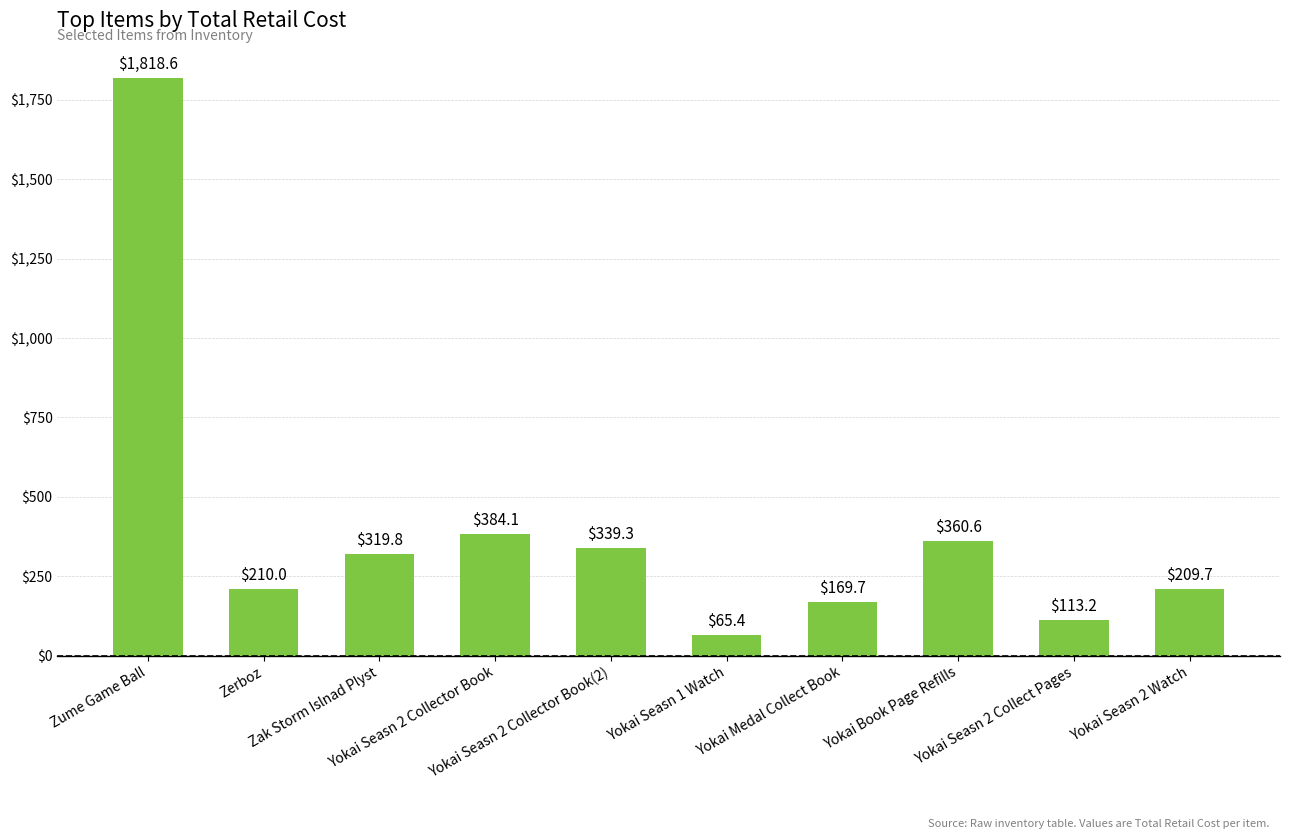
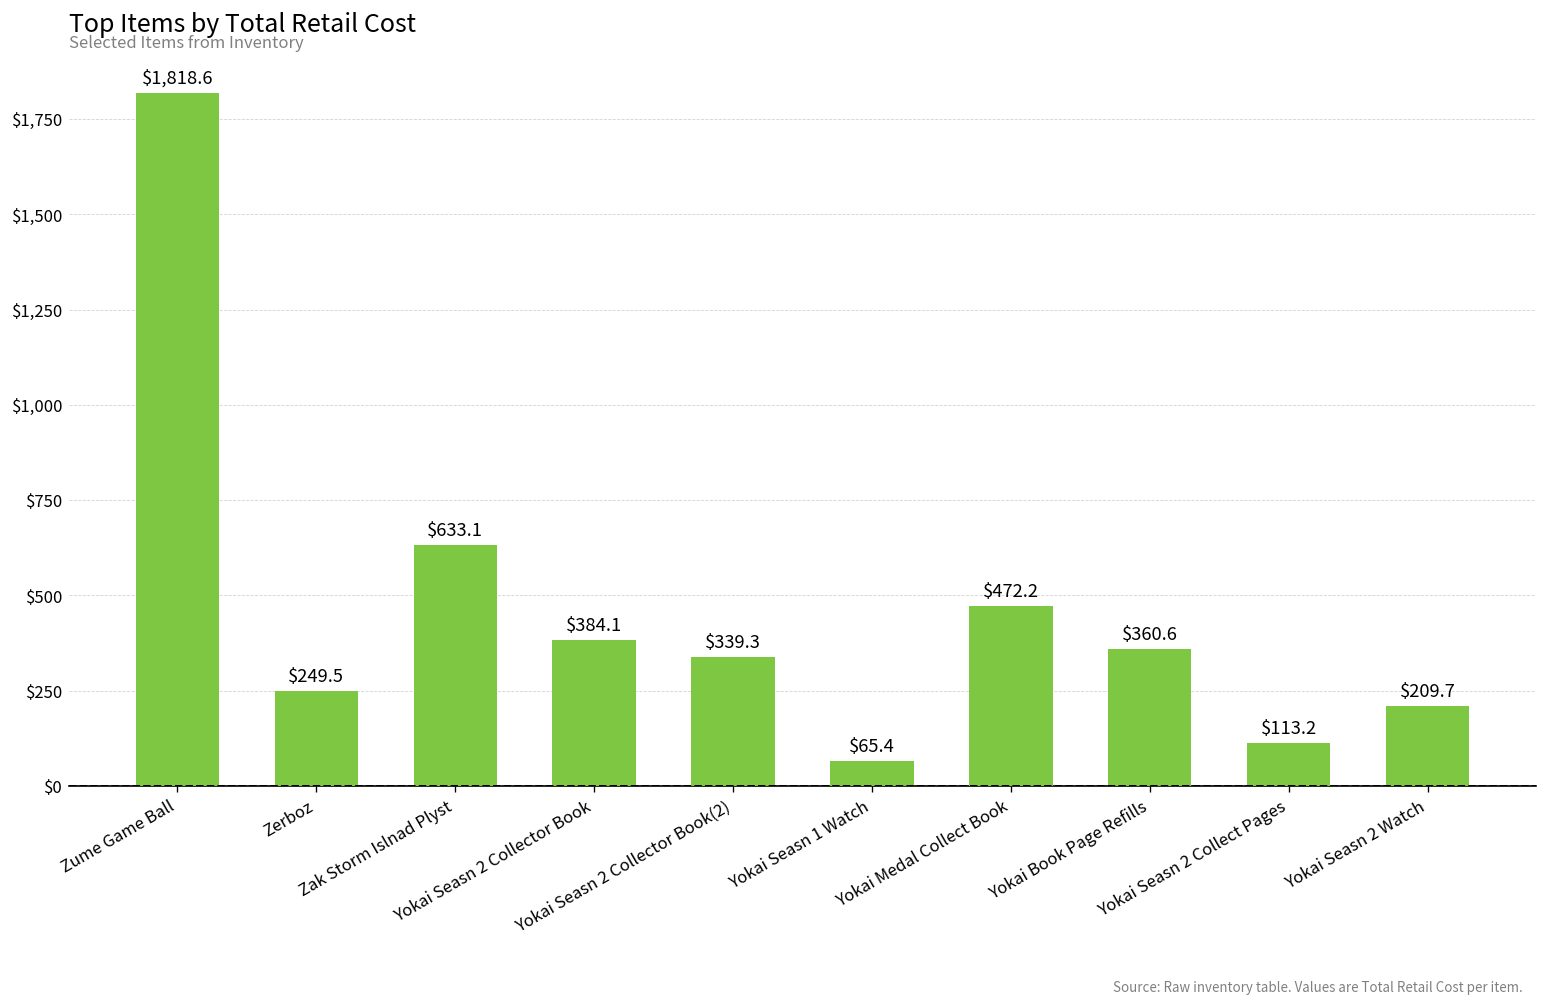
Zerboz: $210.0 -> $249.5
Zak Storm Islnad Plyst: $319.8 -> $633.1
Yokai Medal Collect Book: $169.7 -> $472.2
